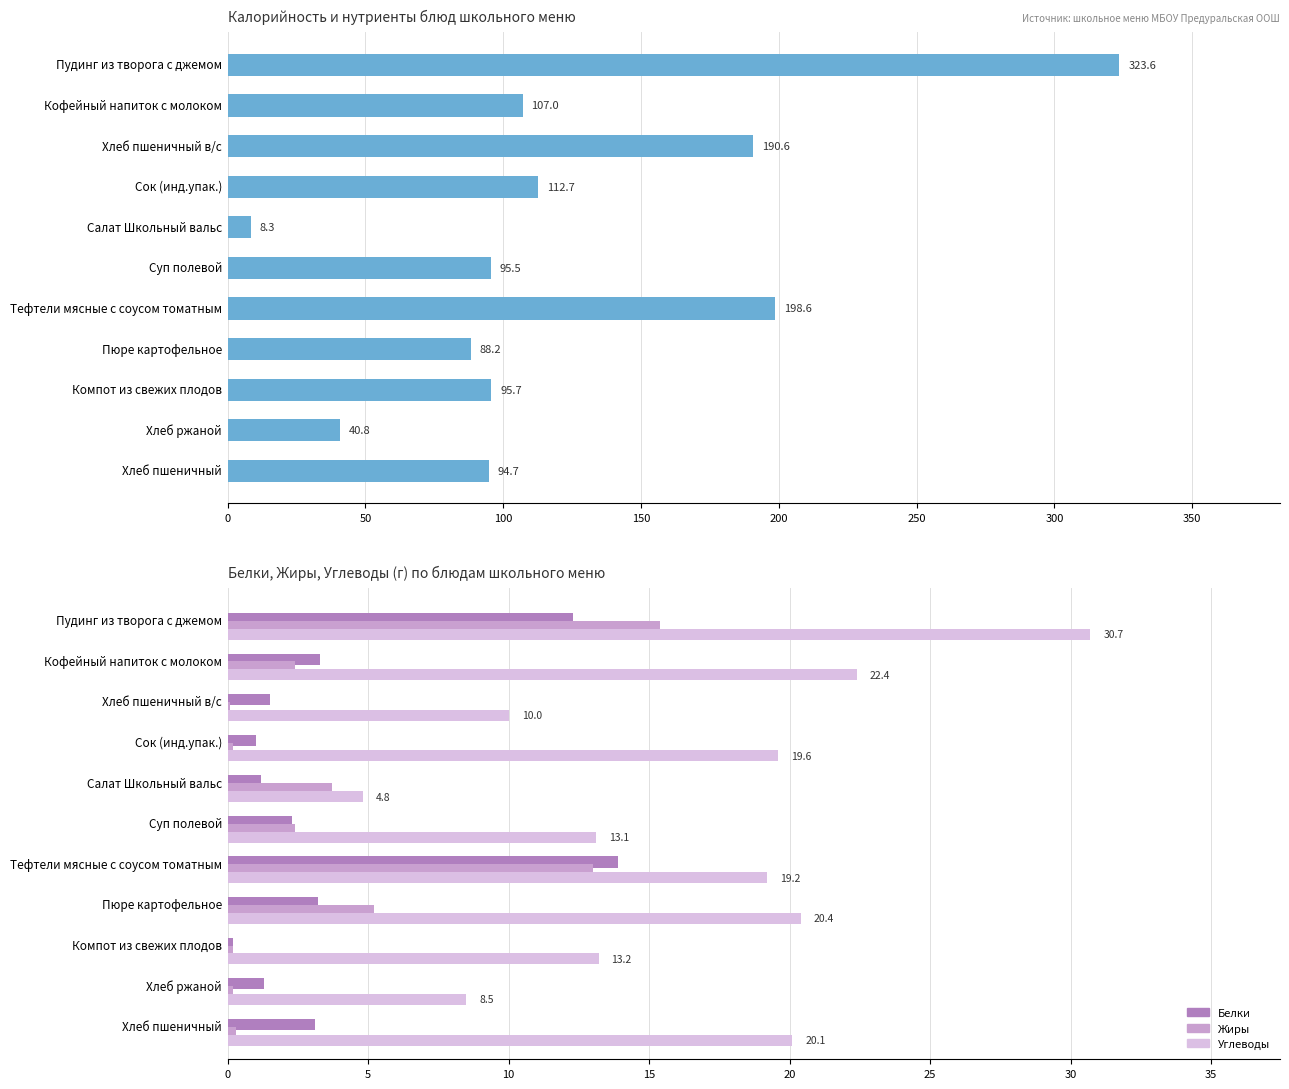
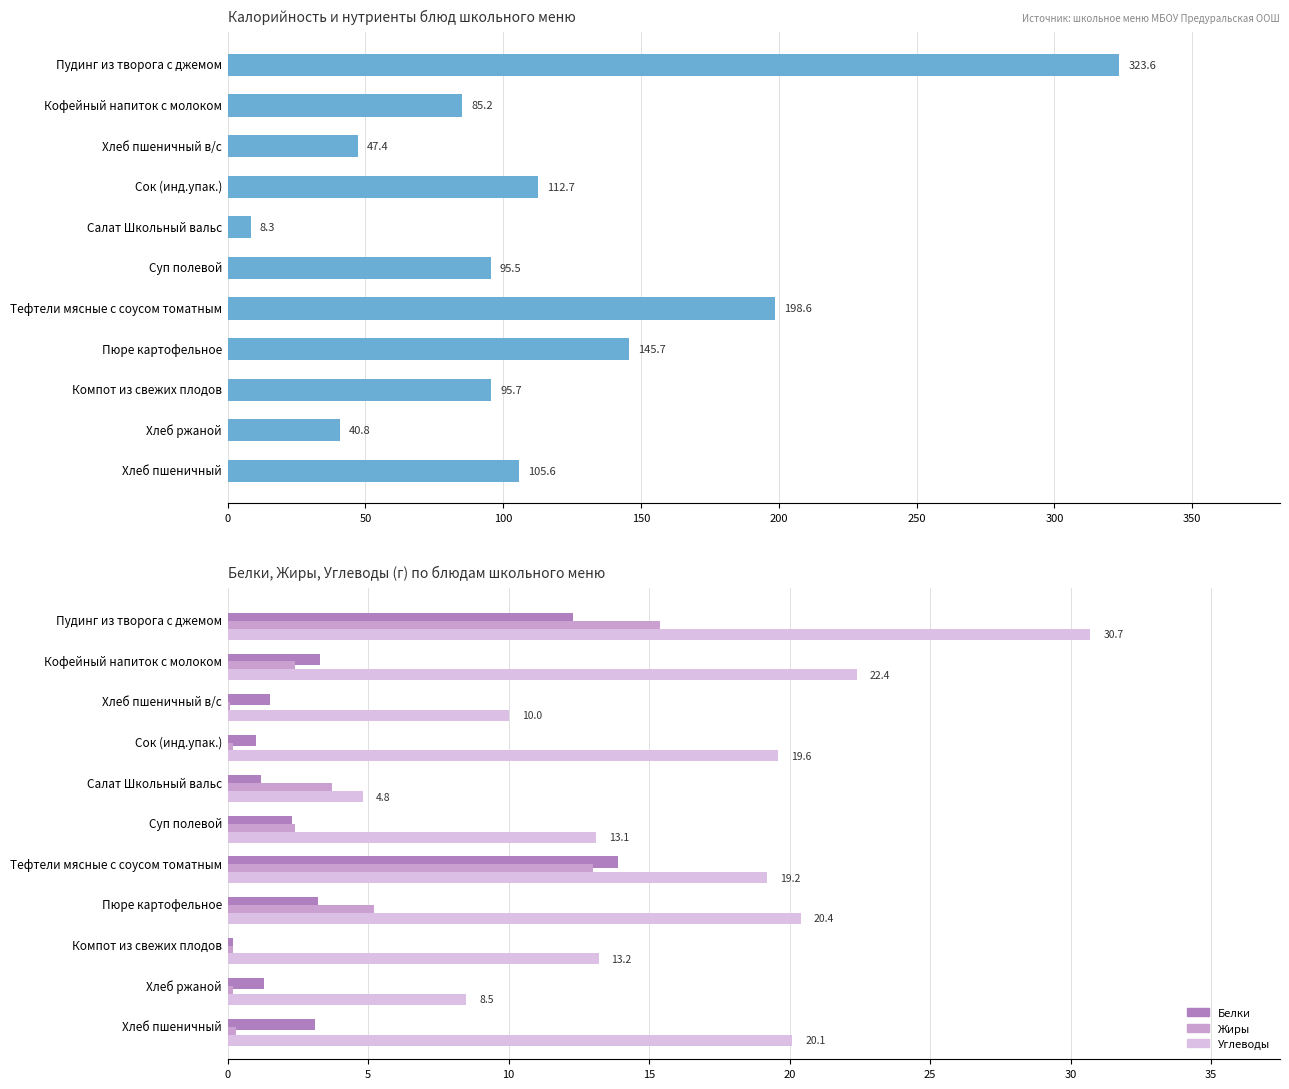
Калорийность и нутриенты блюд школьного меню, Кофейный напиток с молоком: 107.0 -> 85.2
Калорийность и нутриенты блюд школьного меню, Хлеб пшеничный в/с: 190.6 -> 47.4
Калорийность и нутриенты блюд школьного меню, Пюре картофельное: 88.2 -> 145.7
Калорийность и нутриенты блюд школьного меню, Хлеб пшеничный: 94.7 -> 105.6
